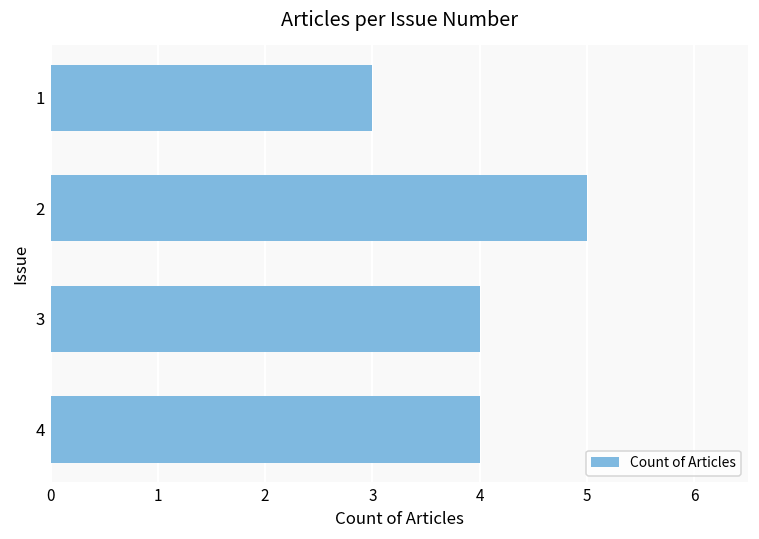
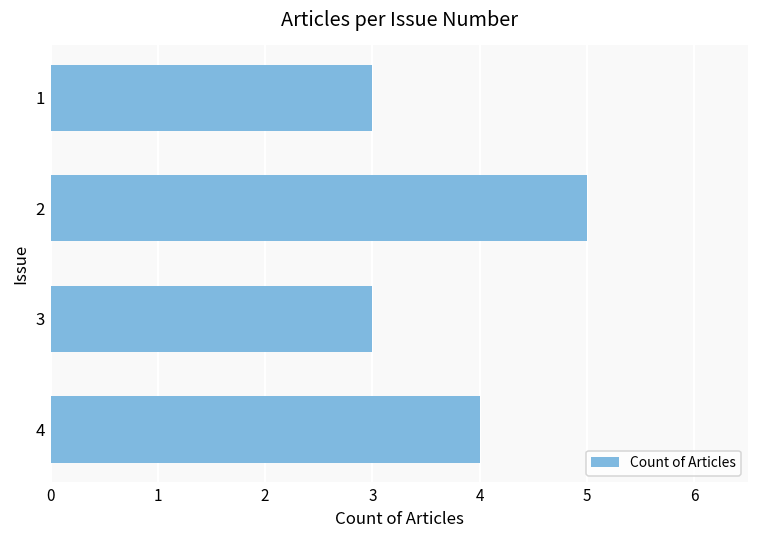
3: 4 -> 3
